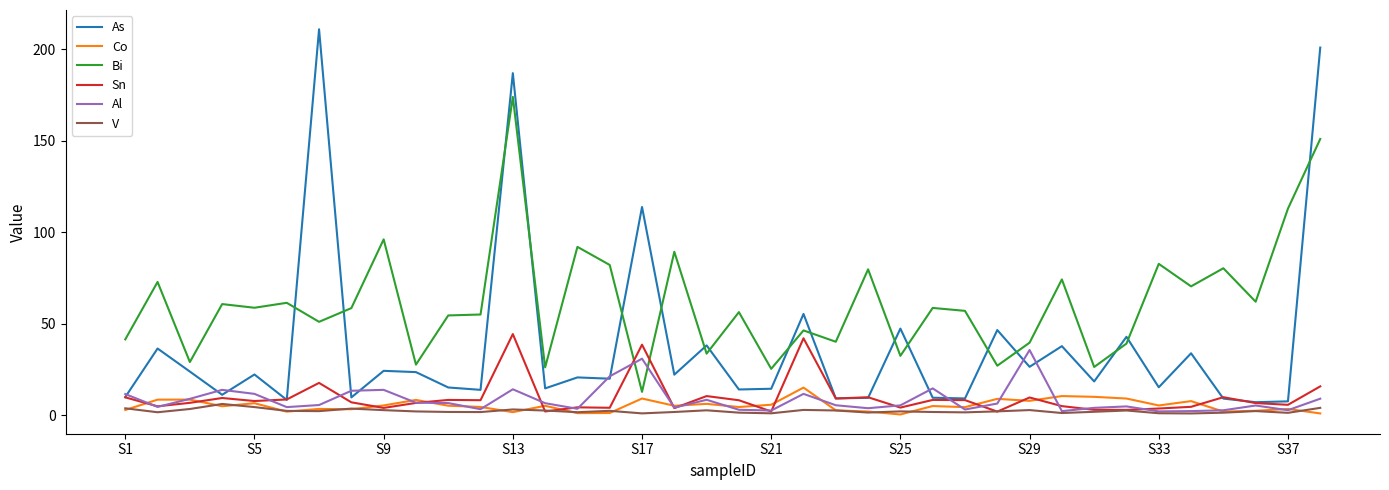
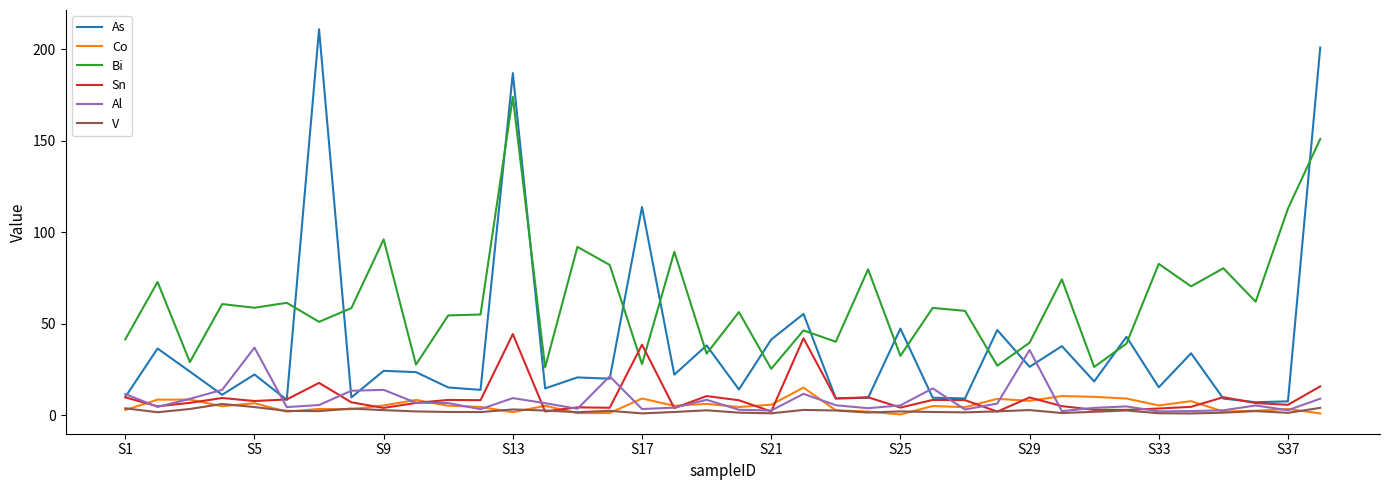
Al, S5: 12 -> 37
Al, S13: 14 -> 9
Bi, S17: 13 -> 28
Al, S17: 31 -> 3
As, S21: 14 -> 41
